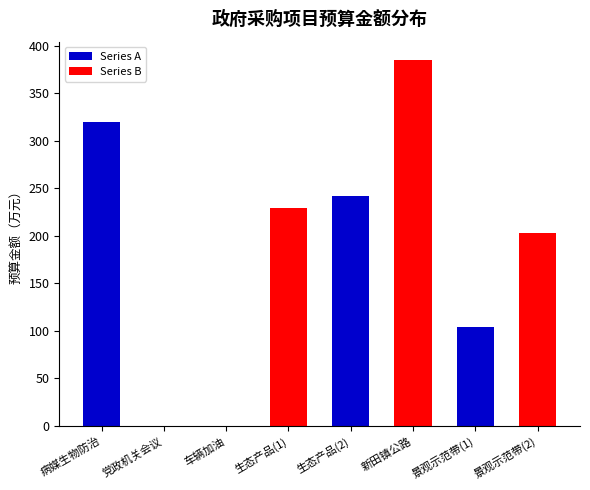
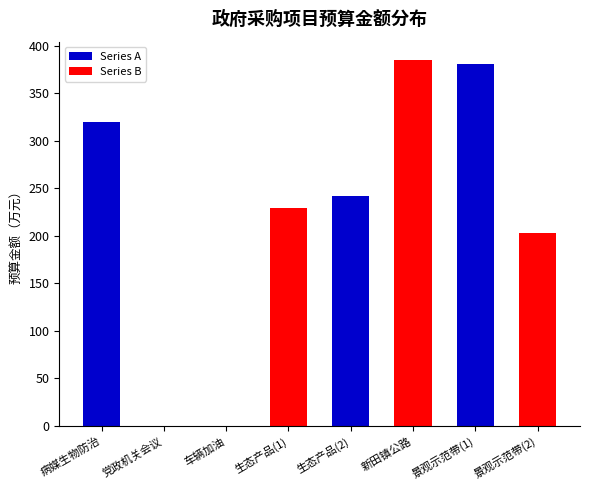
景观示范带(1): 100 -> 380
